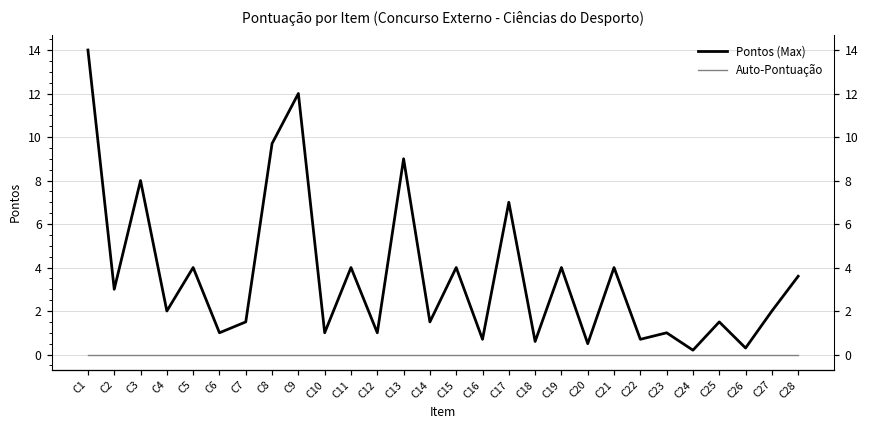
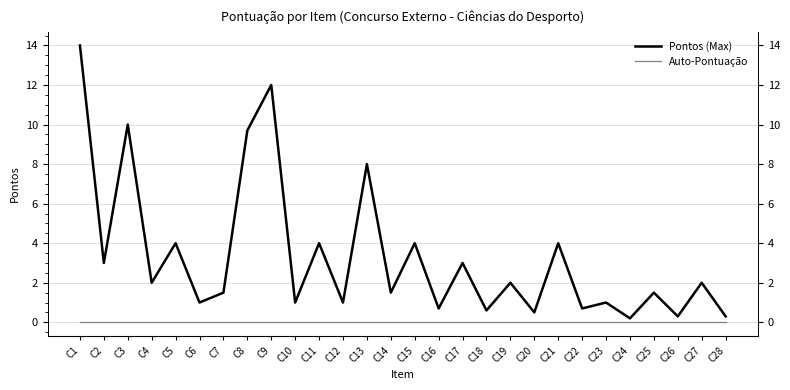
Pontos (Max), C3: 8 -> 10
Pontos (Max), C13: 9 -> 8
Pontos (Max), C17: 7 -> 3
Pontos (Max), C19: 4 -> 2
Pontos (Max), C28: 3.6 -> 0.3
